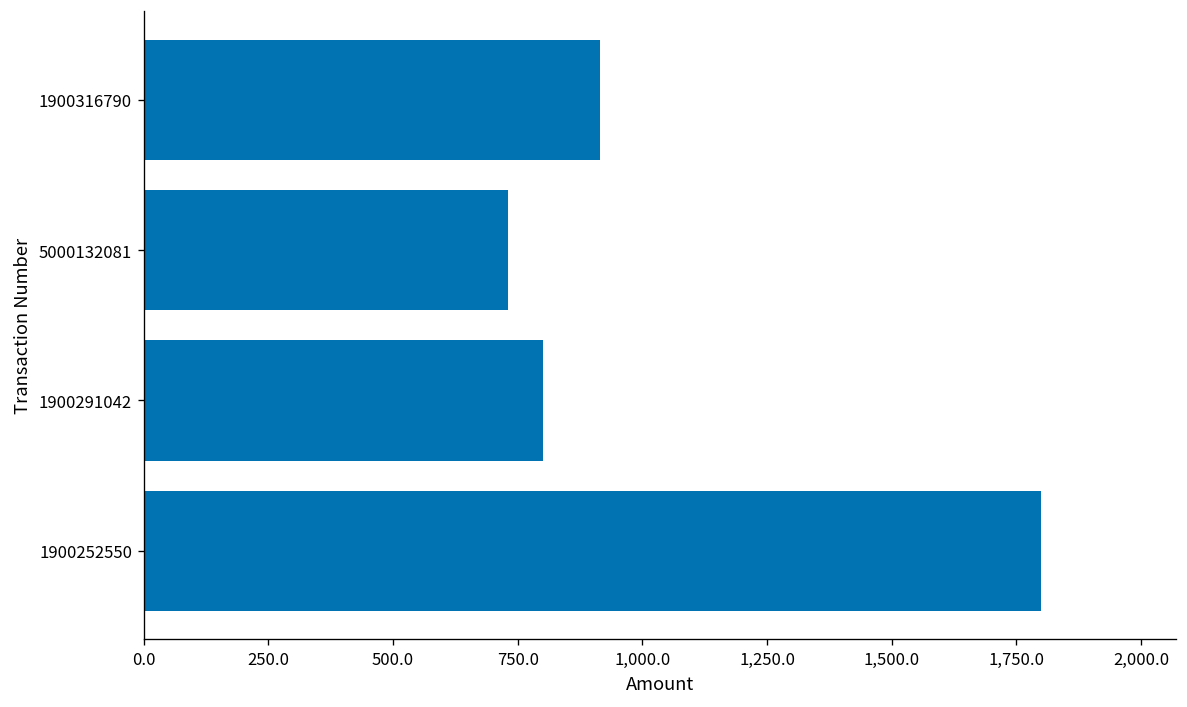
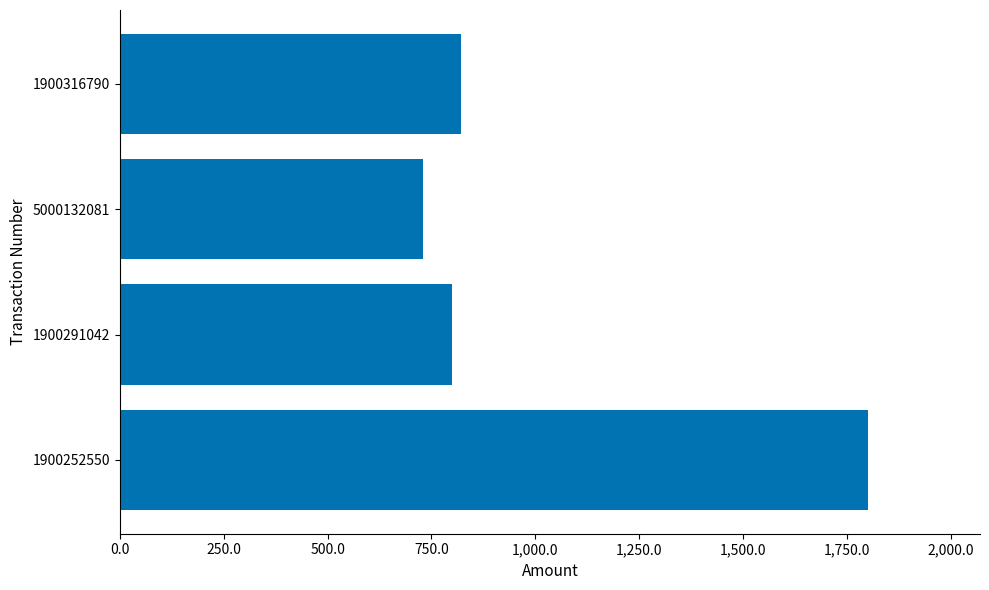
1900316790: 920 -> 820
